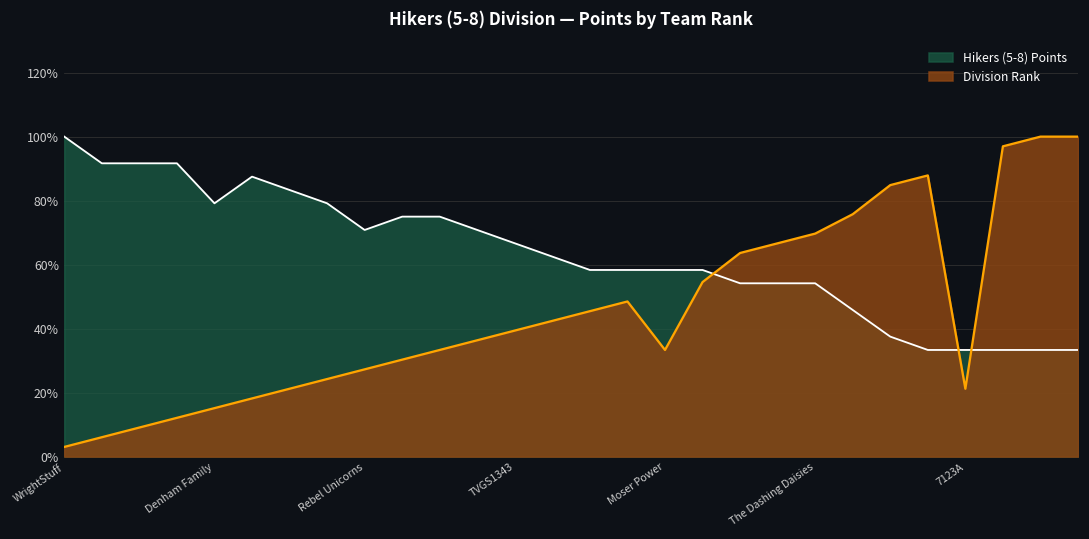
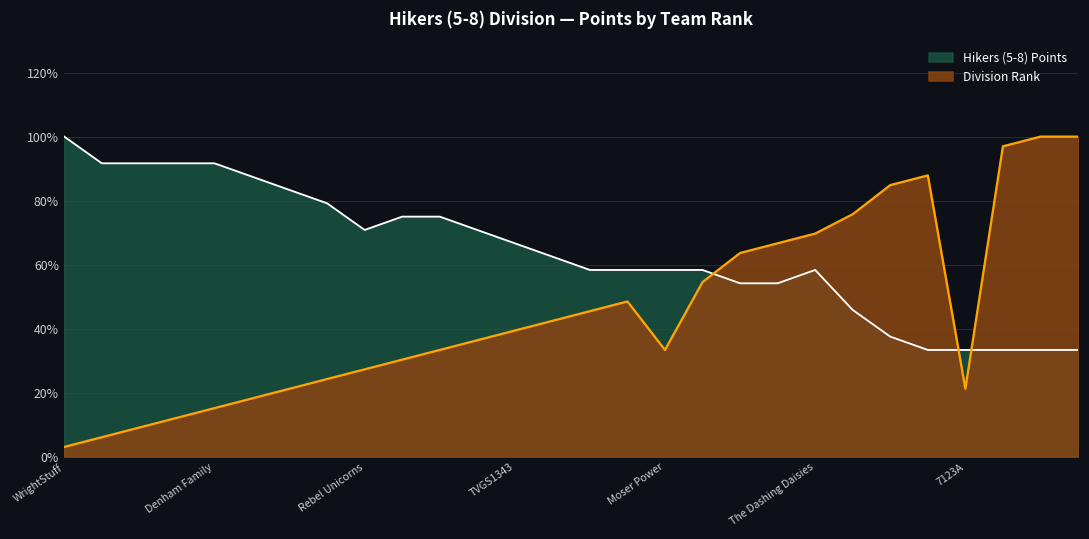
Hikers (5-8) Points, Denham Family: 79% -> 92%
Hikers (5-8) Points, The Dashing Daisies: 54% -> 58%
